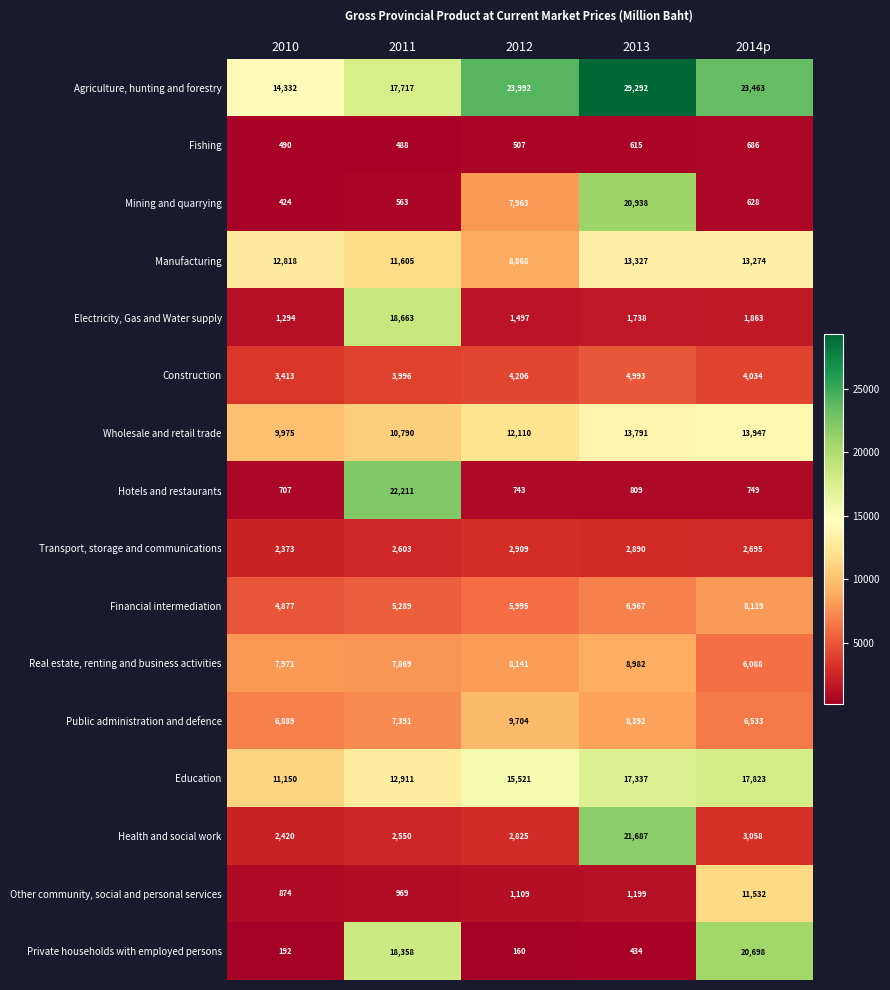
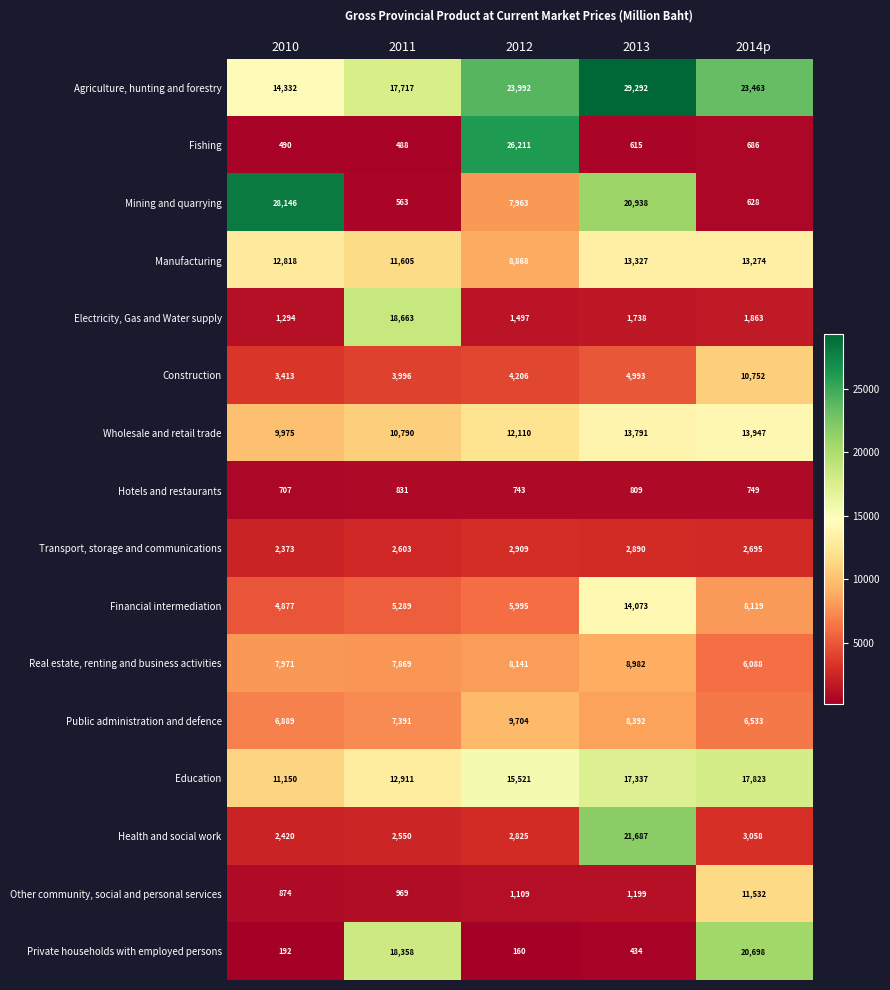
Fishing, 2012: 507 -> 26,211
Mining and quarrying, 2010: 424 -> 28,146
Construction, 2014p: 4,034 -> 10,752
Hotels and restaurants, 2011: 22,211 -> 831
Financial intermediation, 2013: 6,967 -> 14,073
